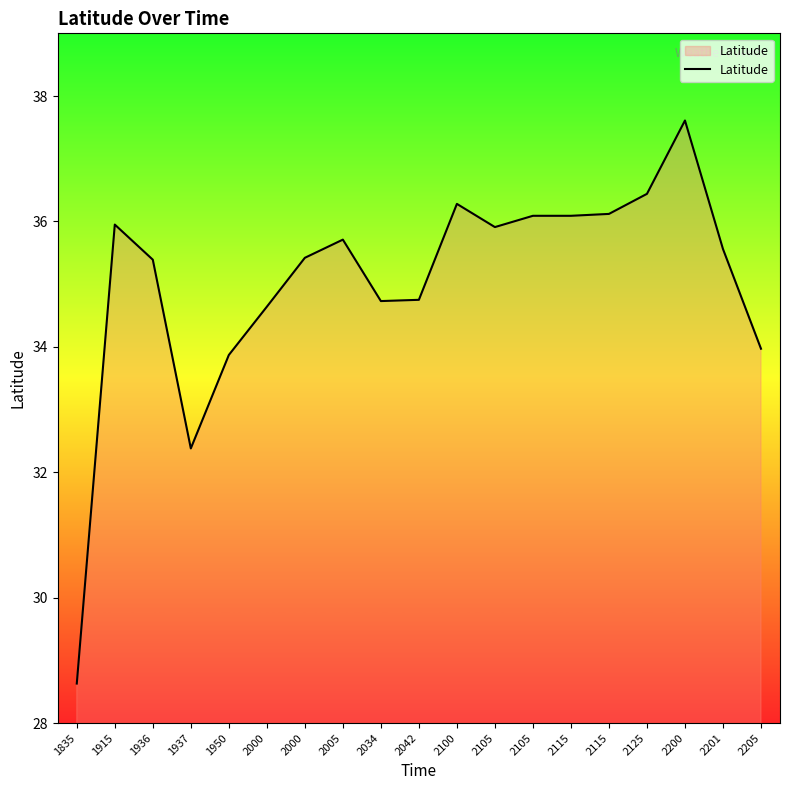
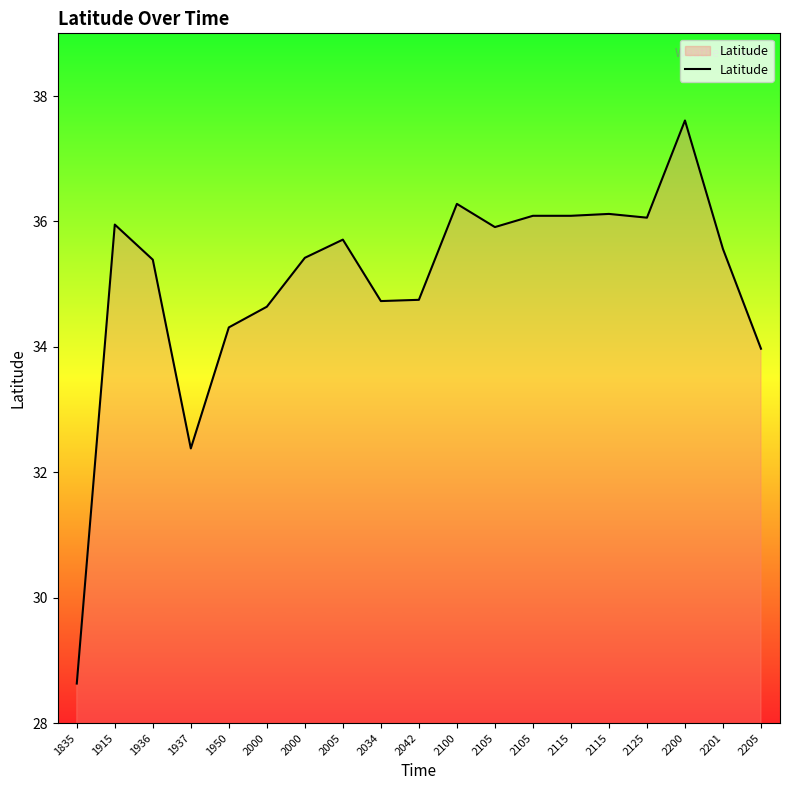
1950: 33.9 -> 34.3
2125: 36.4 -> 36.1
